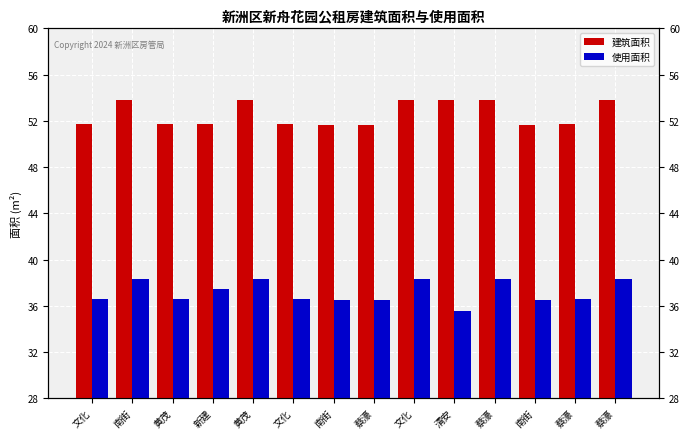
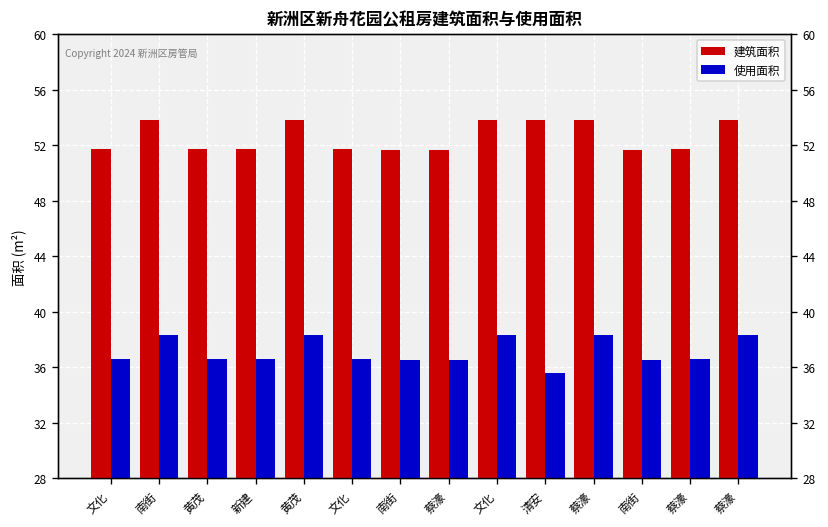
使用面积, 新建: 37.5 -> 36.6
